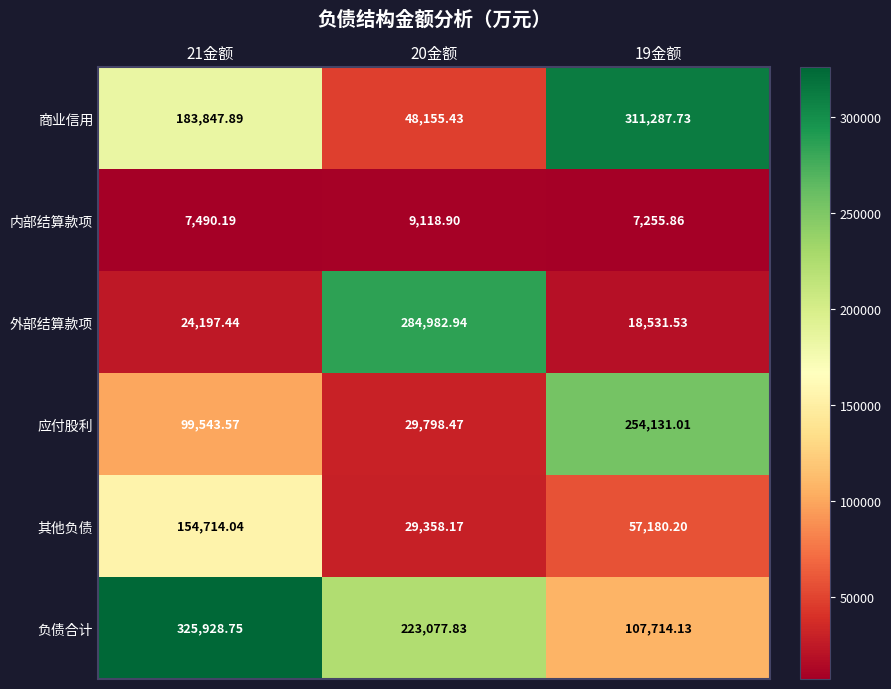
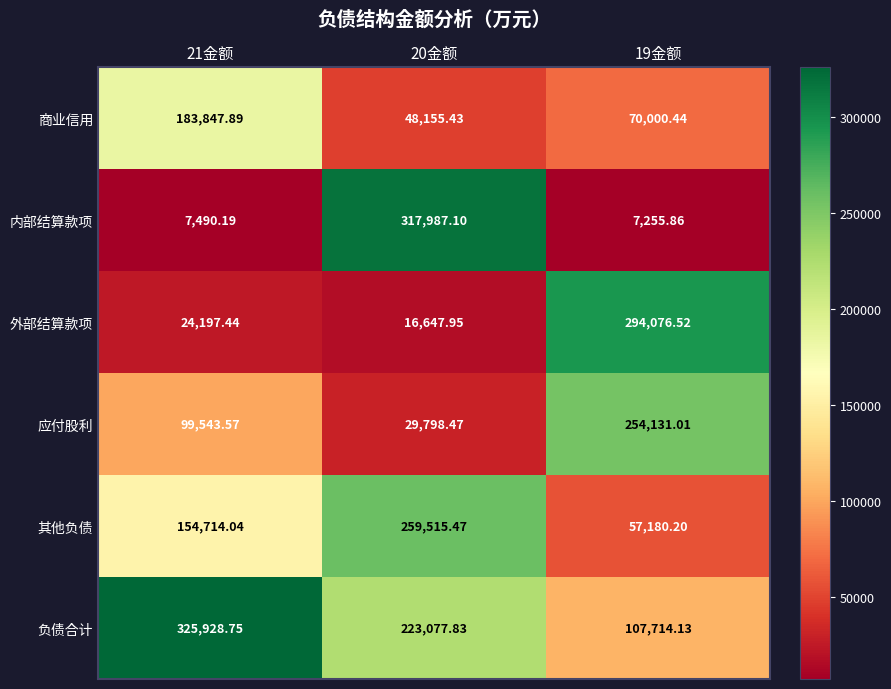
商业信用, 19金额: 311,287.73 -> 70,000.44
内部结算款项, 20金额: 9,118.90 -> 317,987.10
外部结算款项, 20金额: 284,982.94 -> 16,647.95
外部结算款项, 19金额: 18,531.53 -> 294,076.52
其他负债, 20金额: 29,358.17 -> 259,515.47
